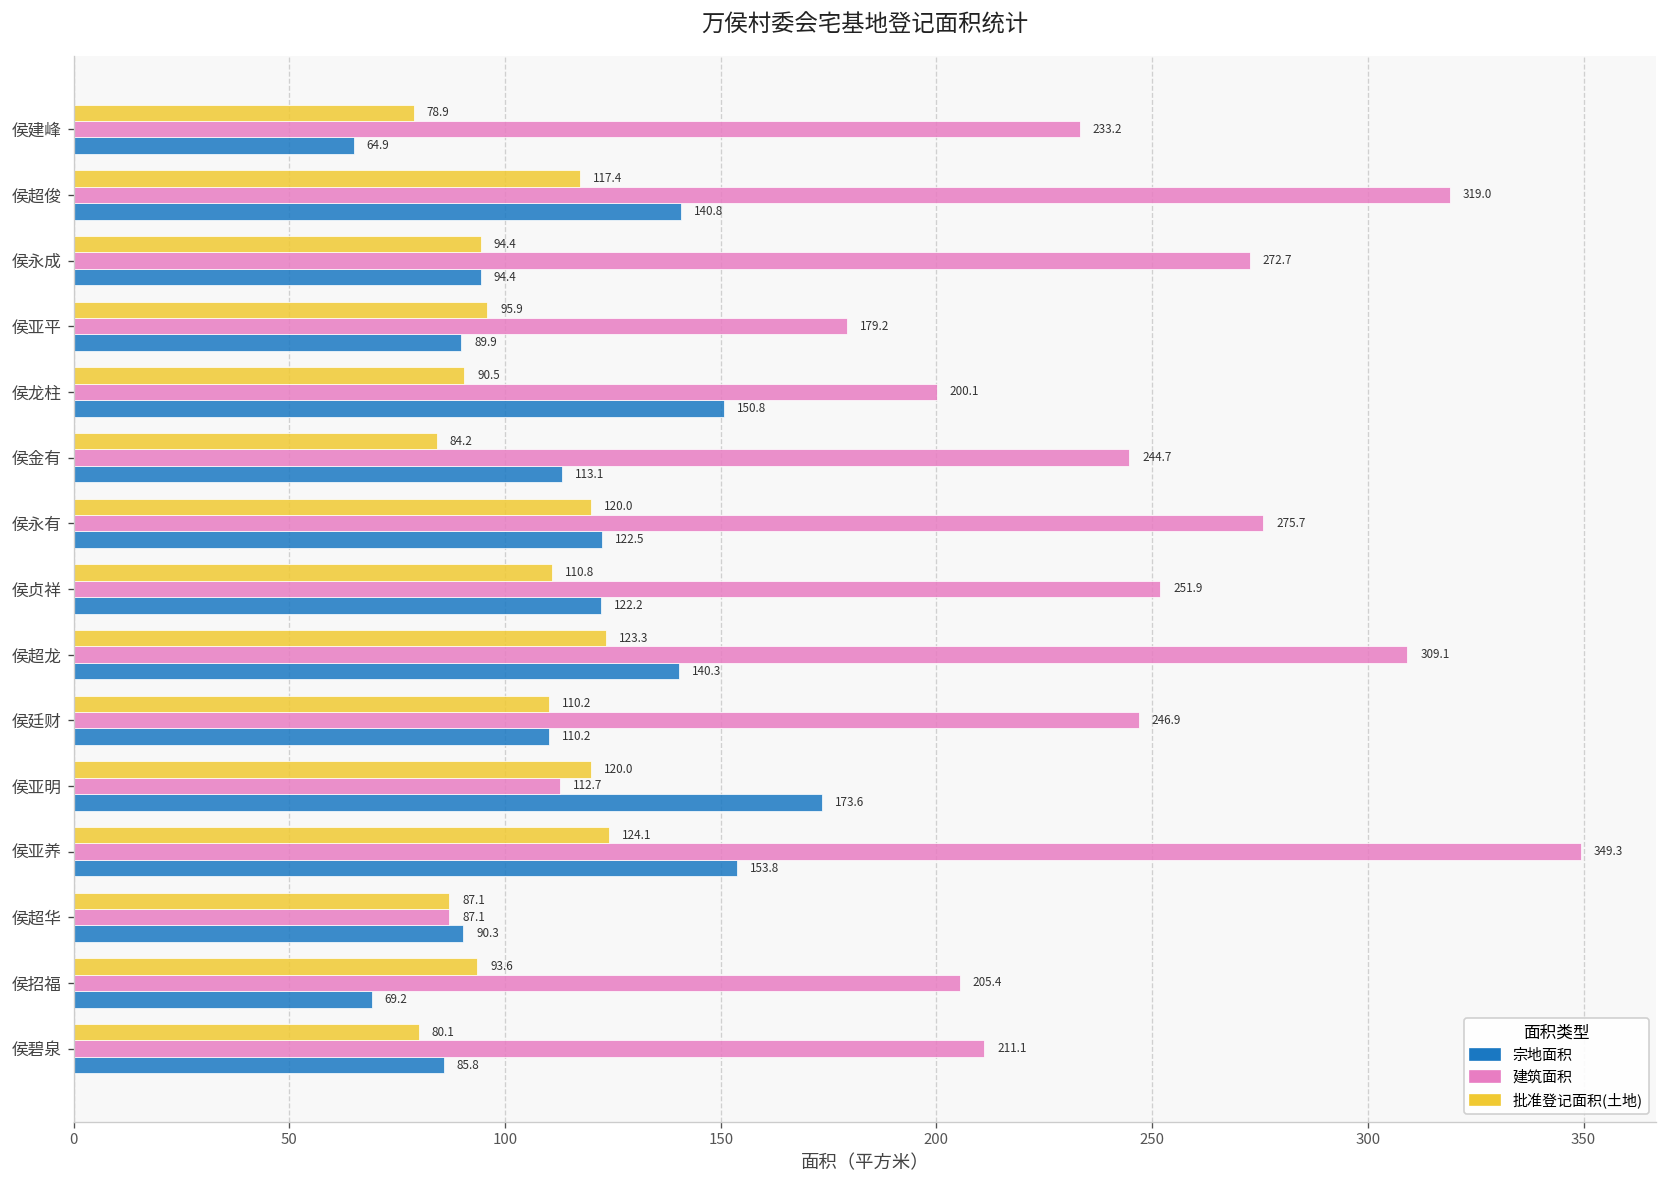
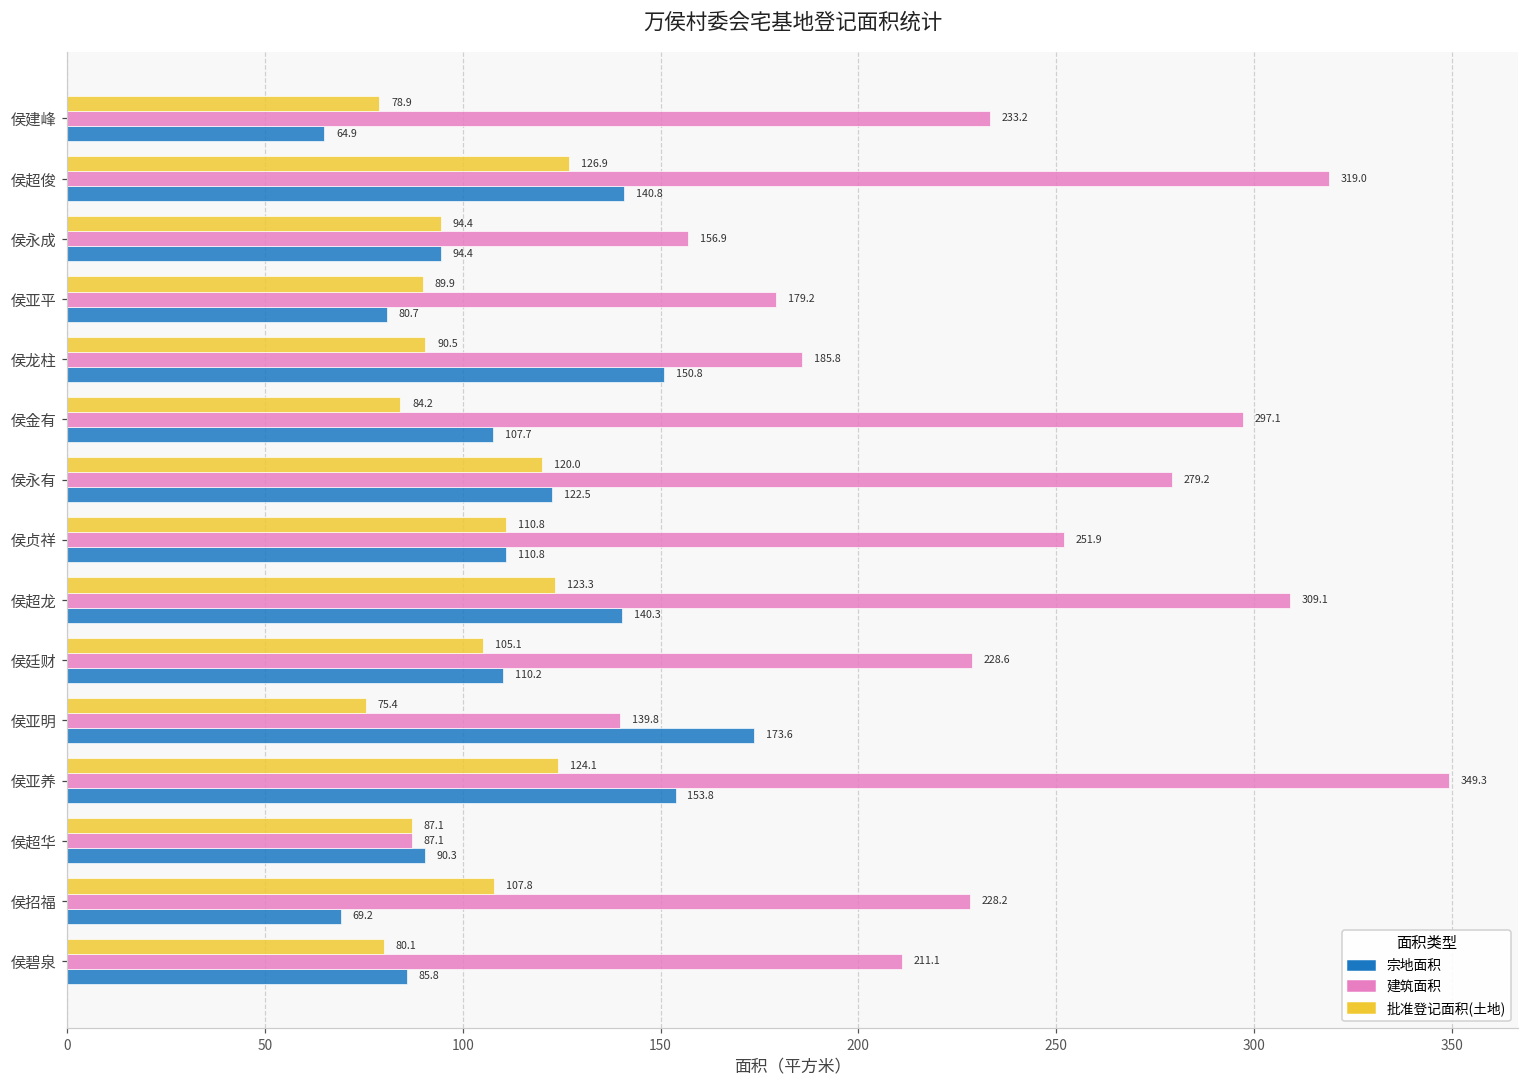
批准登记面积(土地), 侯超俊: 117.4 -> 126.9
建筑面积, 侯永成: 272.7 -> 156.9
批准登记面积(土地), 侯亚平: 95.9 -> 89.9
宗地面积, 侯亚平: 89.9 -> 80.7
建筑面积, 侯龙柱: 200.1 -> 185.8
建筑面积, 侯金有: 244.7 -> 297.1
宗地面积, 侯金有: 113.1 -> 107.7
建筑面积, 侯永有: 275.7 -> 279.2
宗地面积, 侯贞祥: 122.2 -> 110.8
批准登记面积(土地), 侯廷财: 110.2 -> 105.1
建筑面积, 侯廷财: 246.9 -> 228.6
批准登记面积(土地), 侯亚明: 120.0 -> 75.4
建筑面积, 侯亚明: 112.7 -> 139.8
批准登记面积(土地), 侯招福: 93.6 -> 107.8
建筑面积, 侯招福: 205.4 -> 228.2
